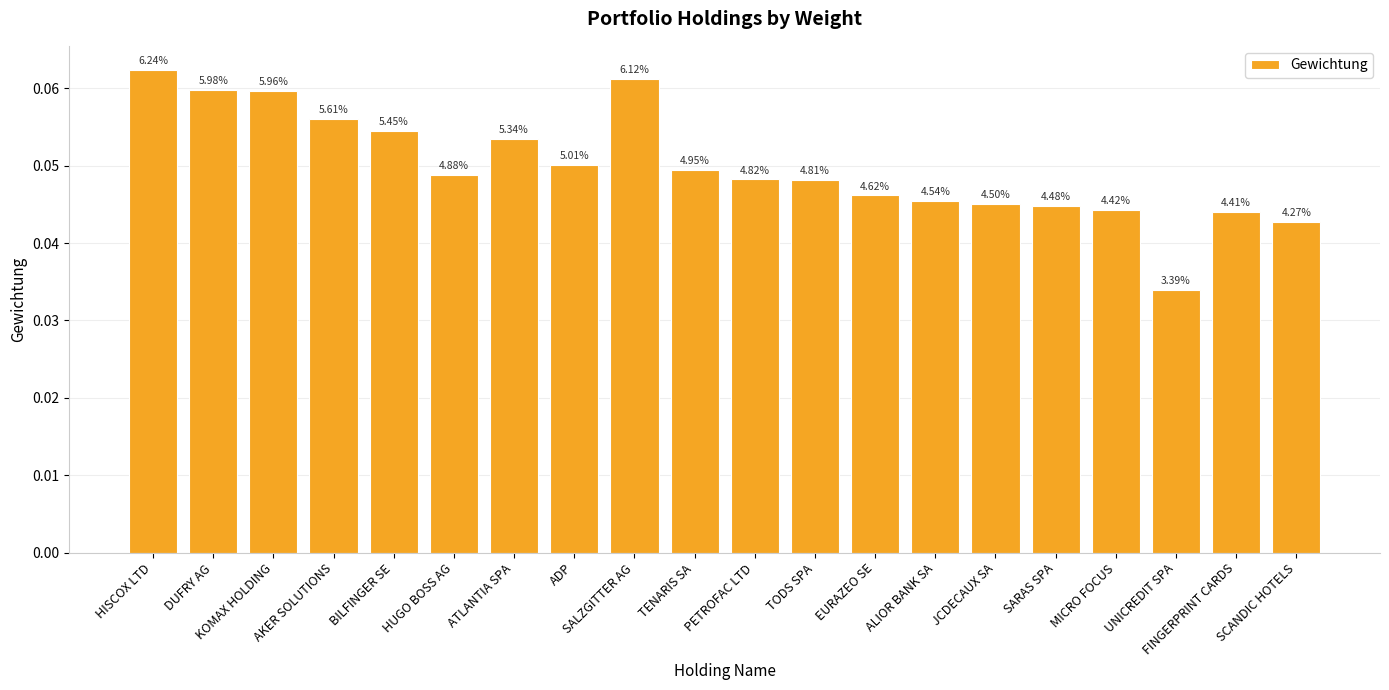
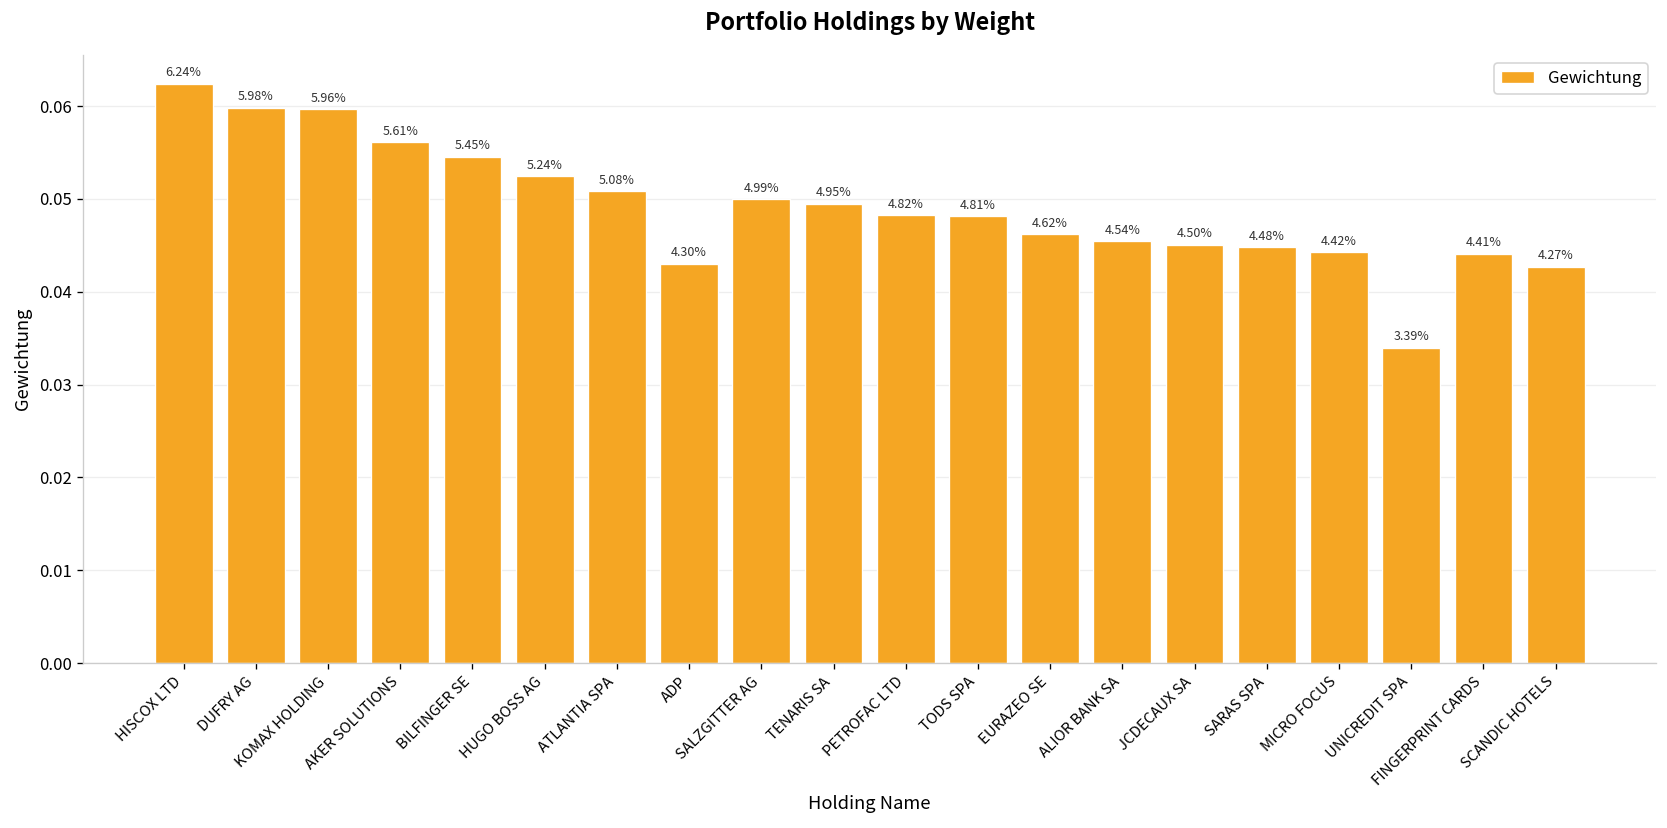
HUGO BOSS AG: 4.88% -> 5.24%
ATLANTIA SPA: 5.34% -> 5.08%
ADP: 5.01% -> 4.30%
SALZGITTER AG: 6.12% -> 4.99%
